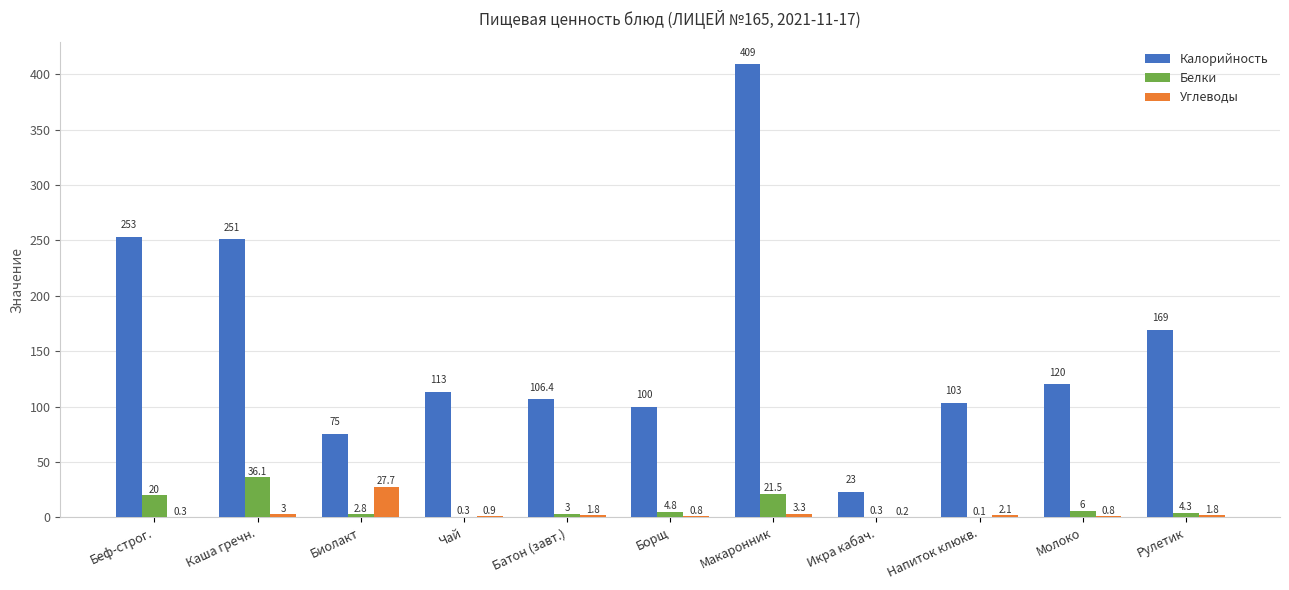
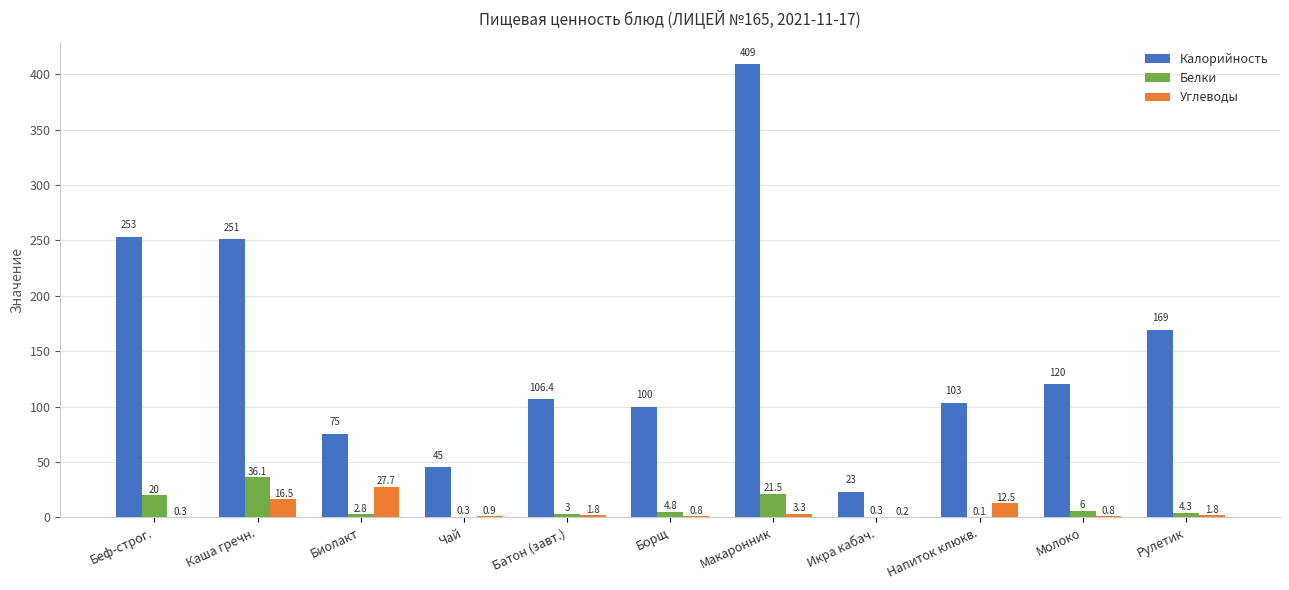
Углеводы, Каша гречн.: 3 -> 16.5
Калорийность, Чай: 113 -> 45
Углеводы, Напиток клюкв.: 2.1 -> 12.5
